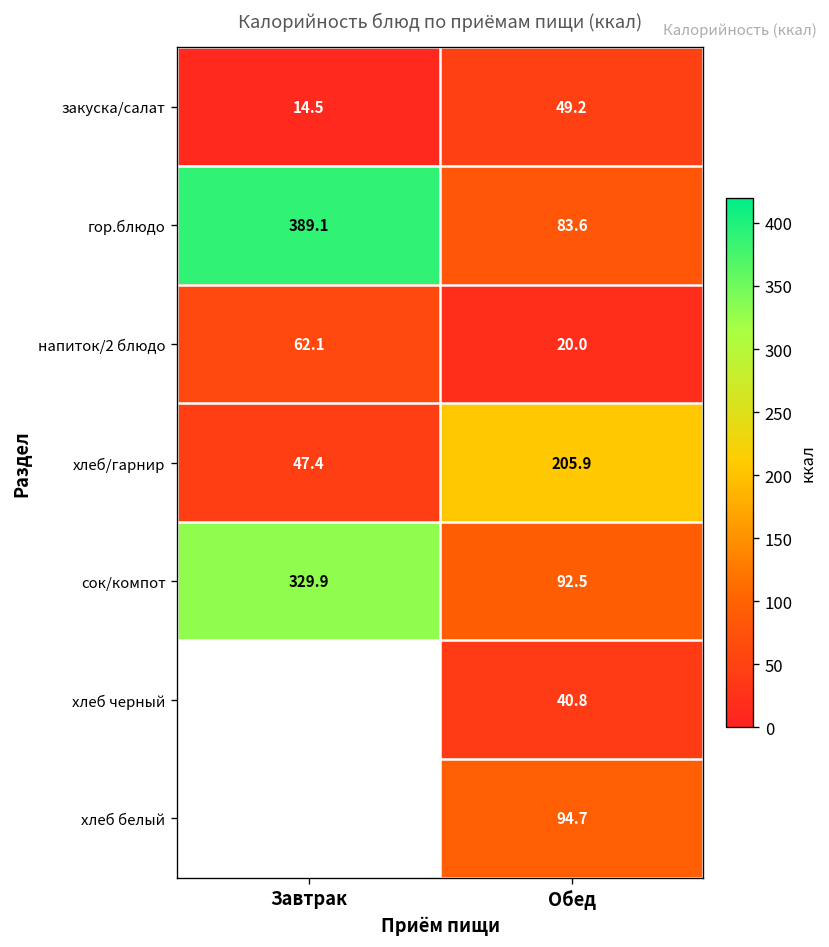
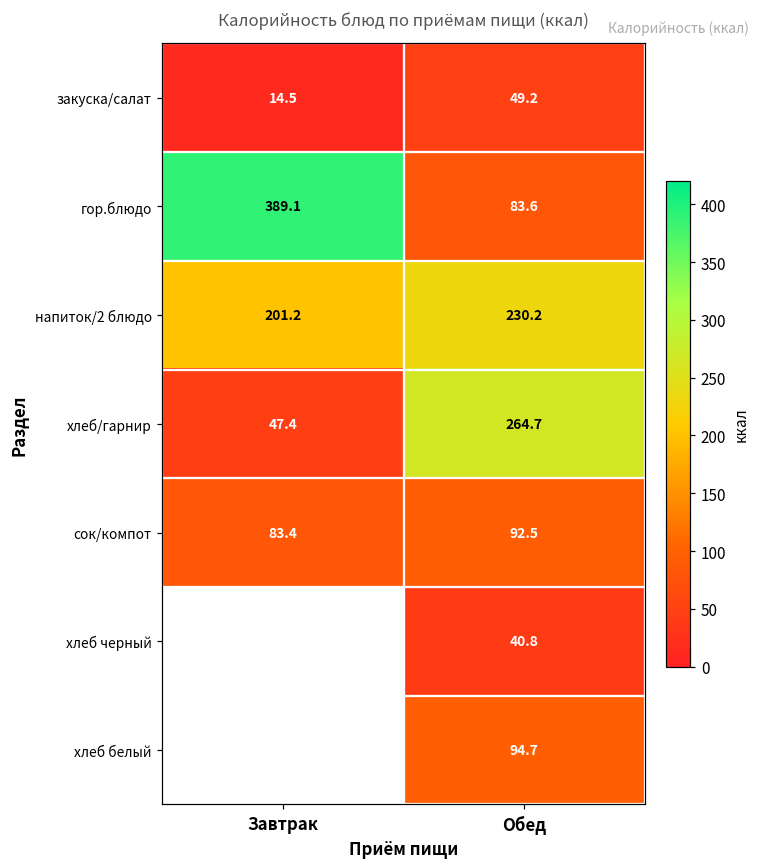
напиток/2 блюдо, Завтрак: 62.1 -> 201.2
напиток/2 блюдо, Обед: 20.0 -> 230.2
хлеб/гарнир, Обед: 205.9 -> 264.7
сок/компот, Завтрак: 329.9 -> 83.4
